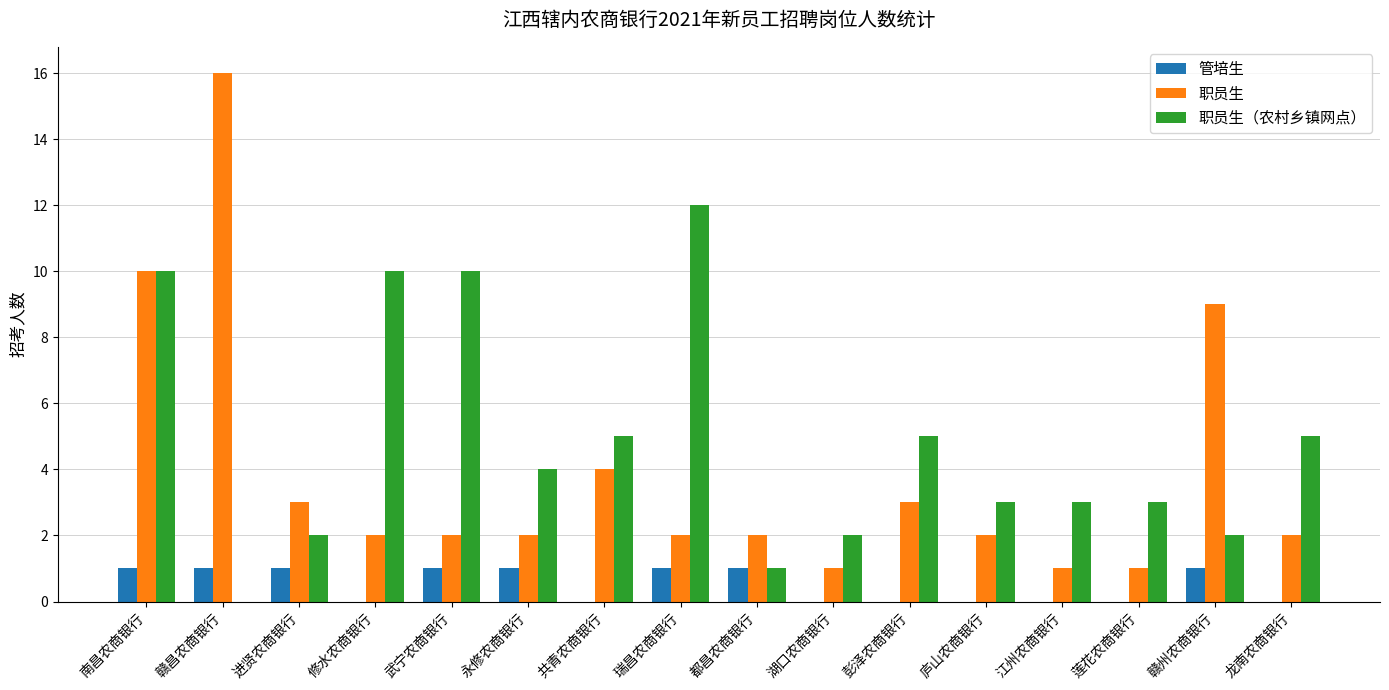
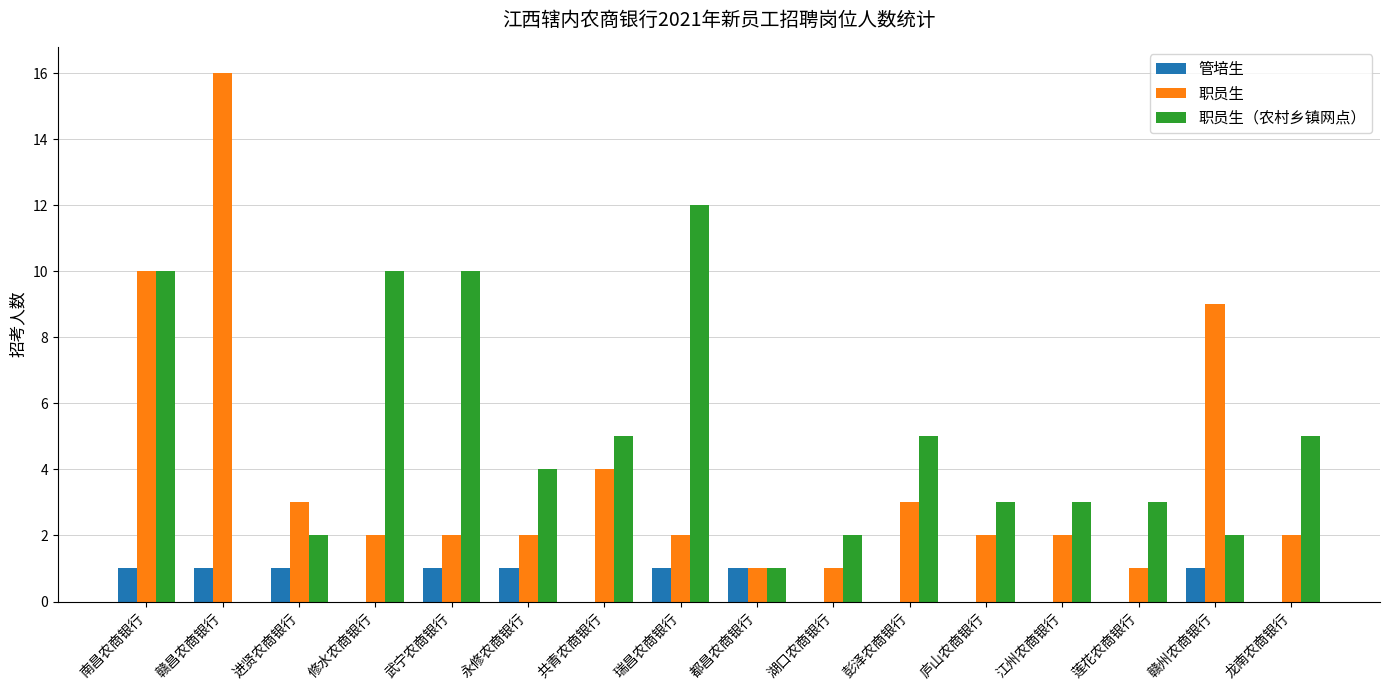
职员生, 都昌农商银行: 2 -> 1
职员生, 江州农商银行: 1 -> 2
